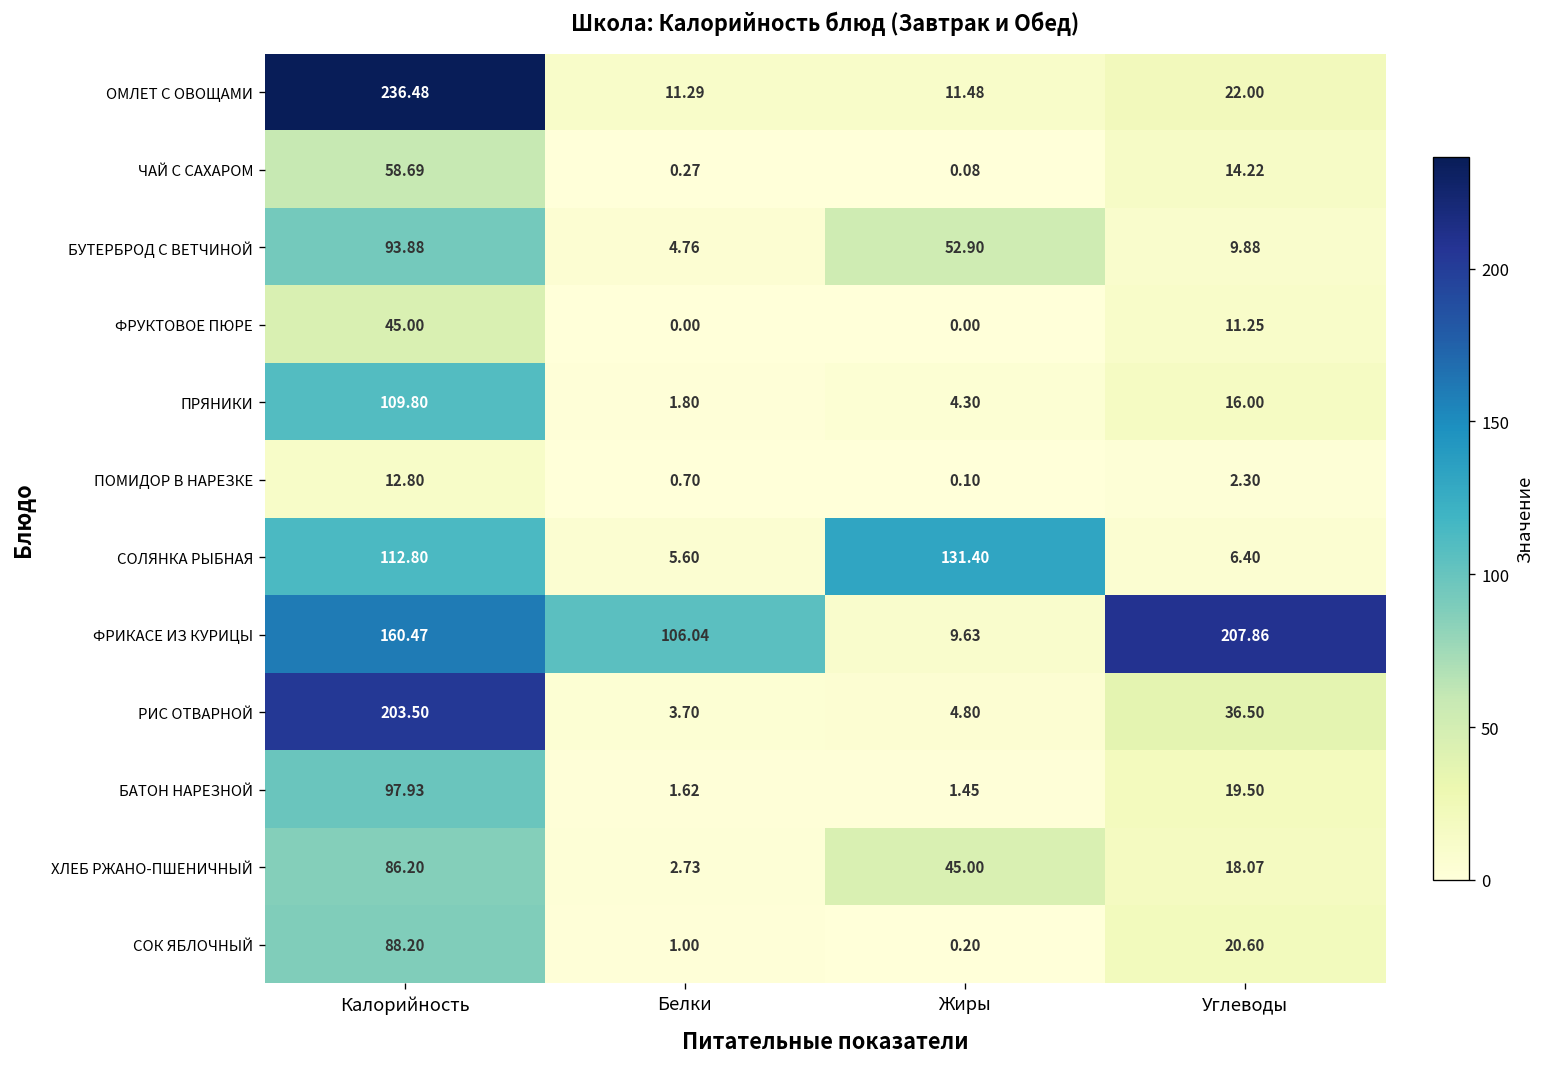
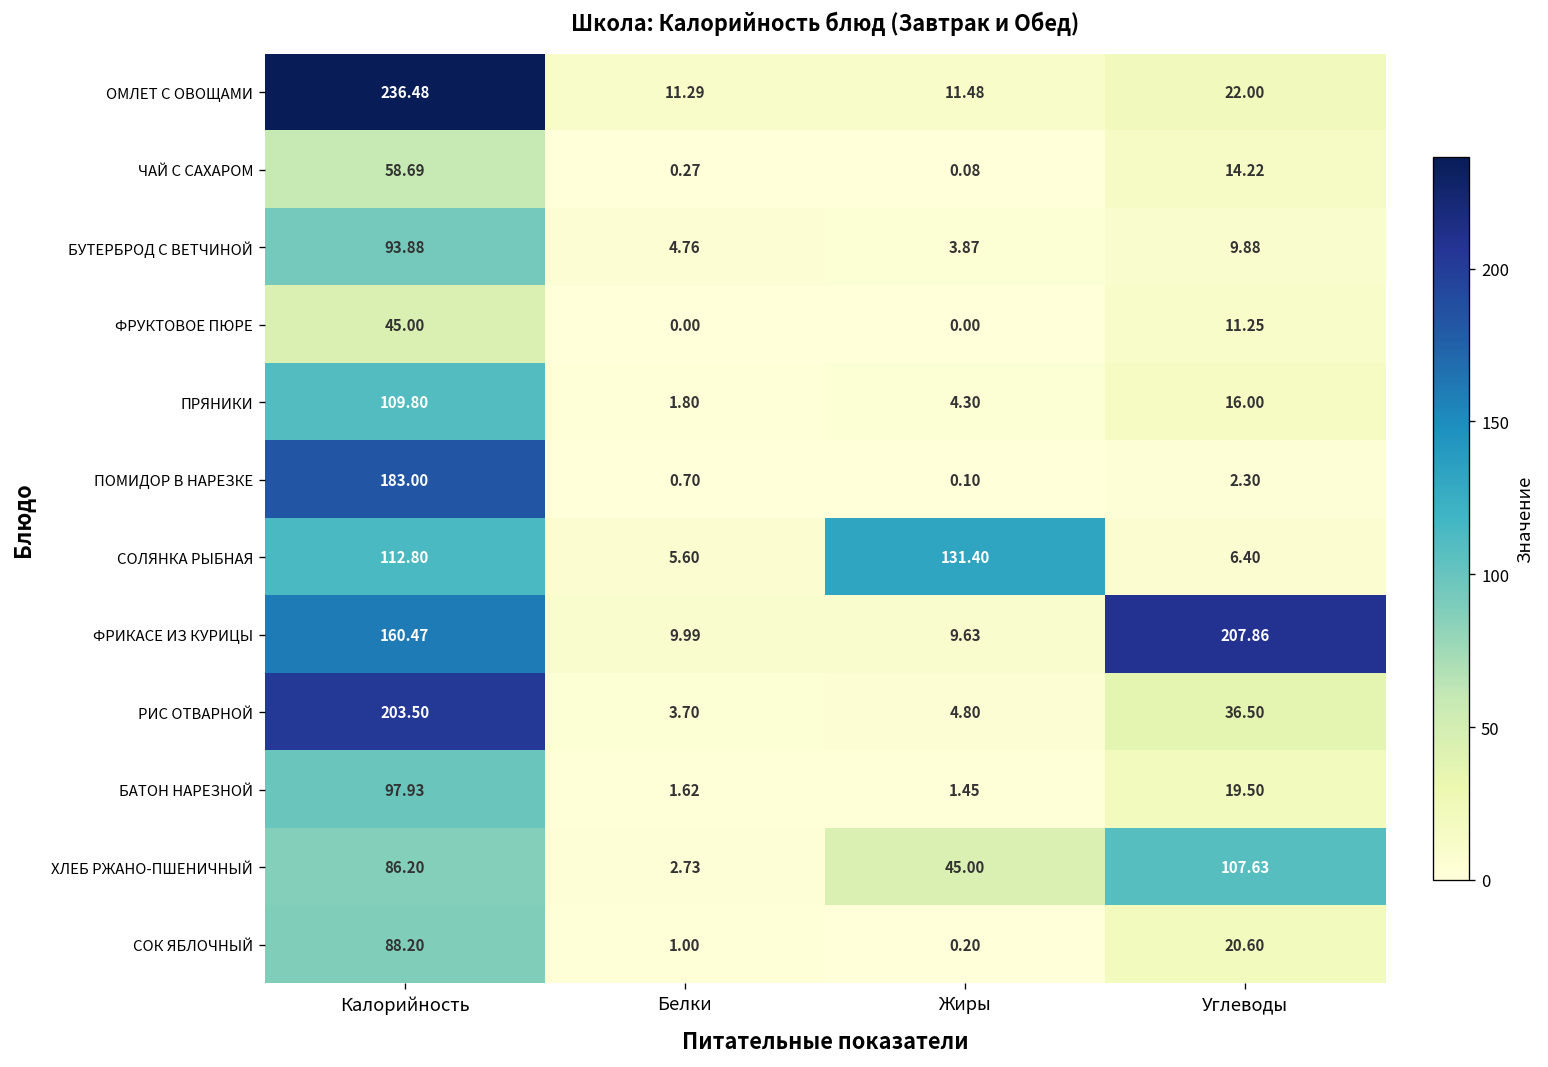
БУТЕРБРОД С ВЕТЧИНОЙ, Жиры: 52.90 -> 3.87
ПОМИДОР В НАРЕЗКЕ, Калорийность: 12.80 -> 183.00
ФРИКАСЕ ИЗ КУРИЦЫ, Белки: 106.04 -> 9.99
ХЛЕБ РЖАНО-ПШЕНИЧНЫЙ, Углеводы: 18.07 -> 107.63
